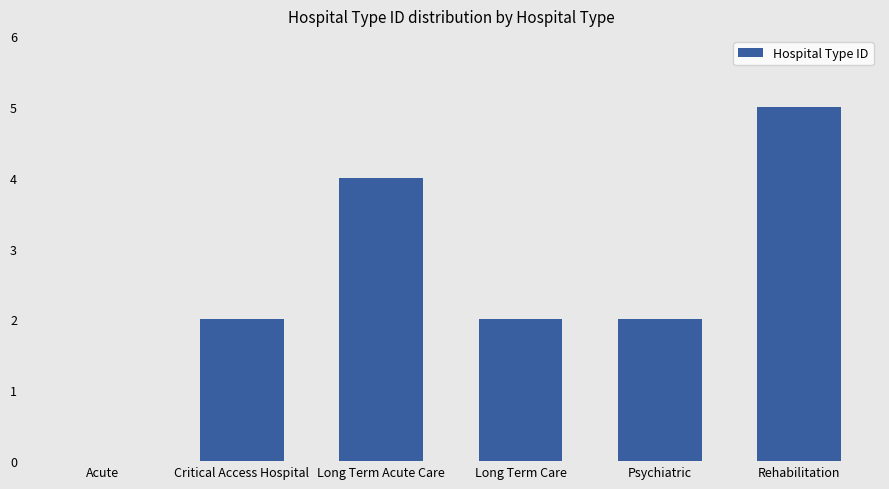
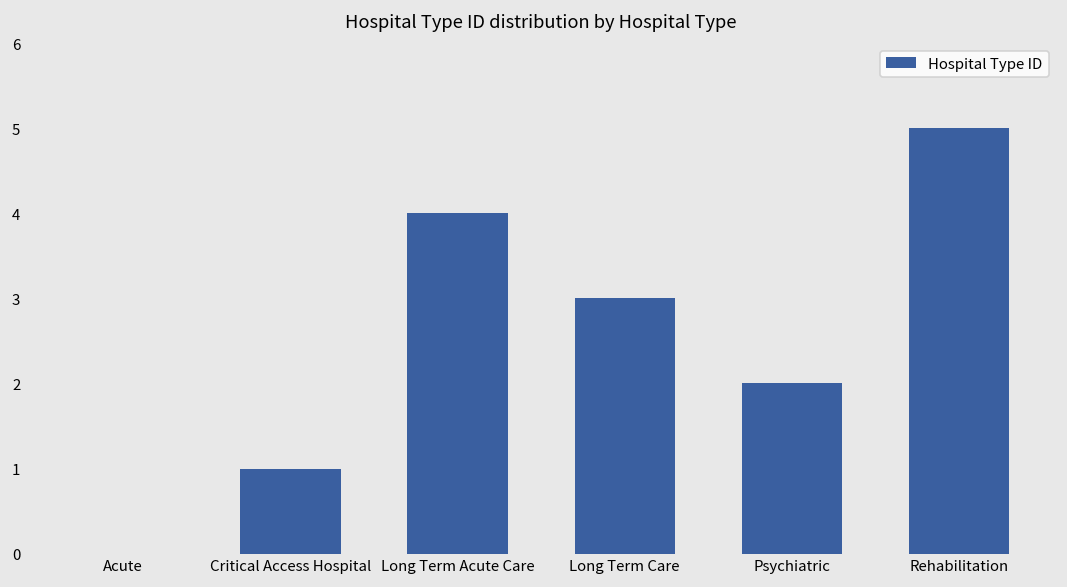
Critical Access Hospital: 2 -> 1
Long Term Care: 2 -> 3
